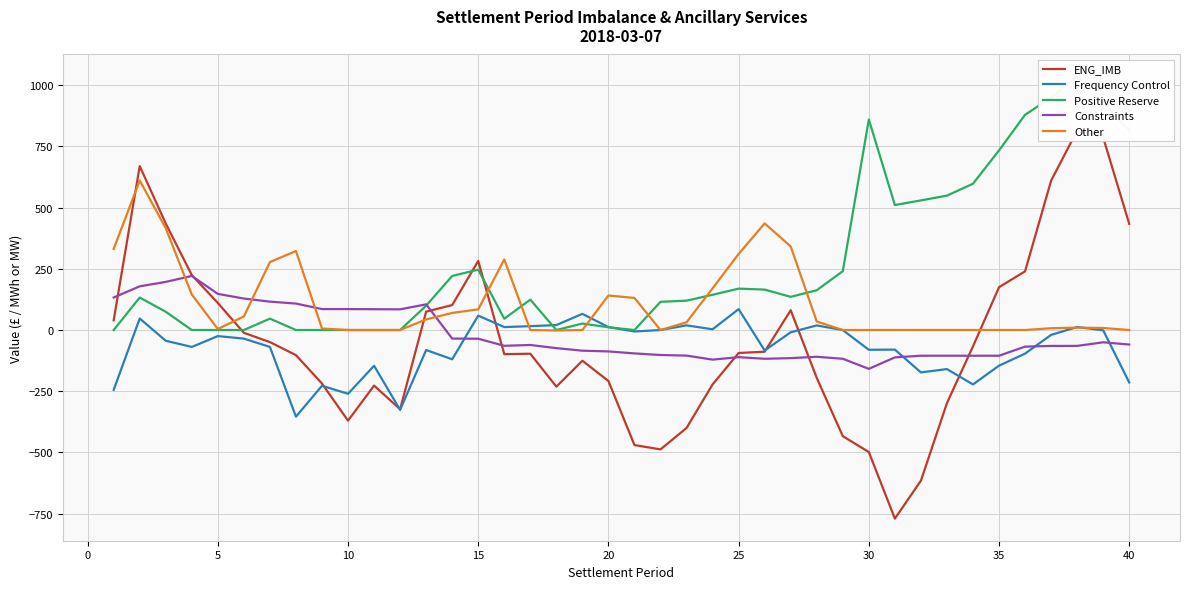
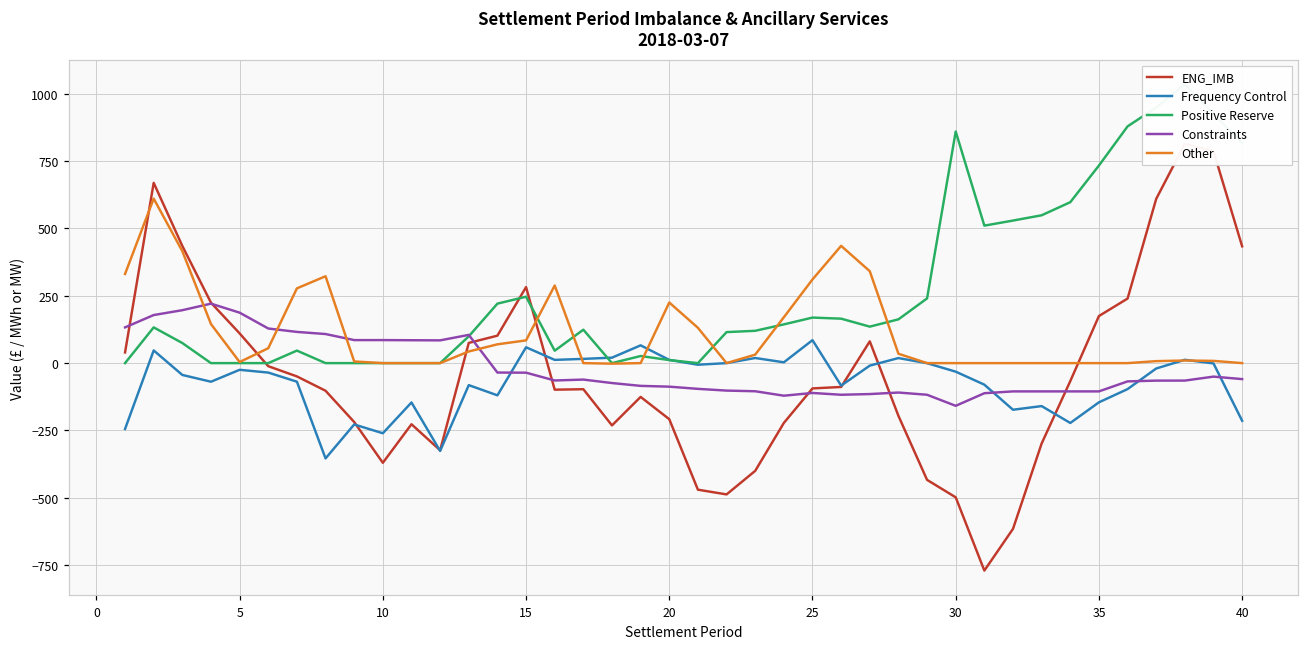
Constraints, 5: 150 -> 190
Other, 20: 140 -> 230
Frequency Control, 30: -80 -> -30
